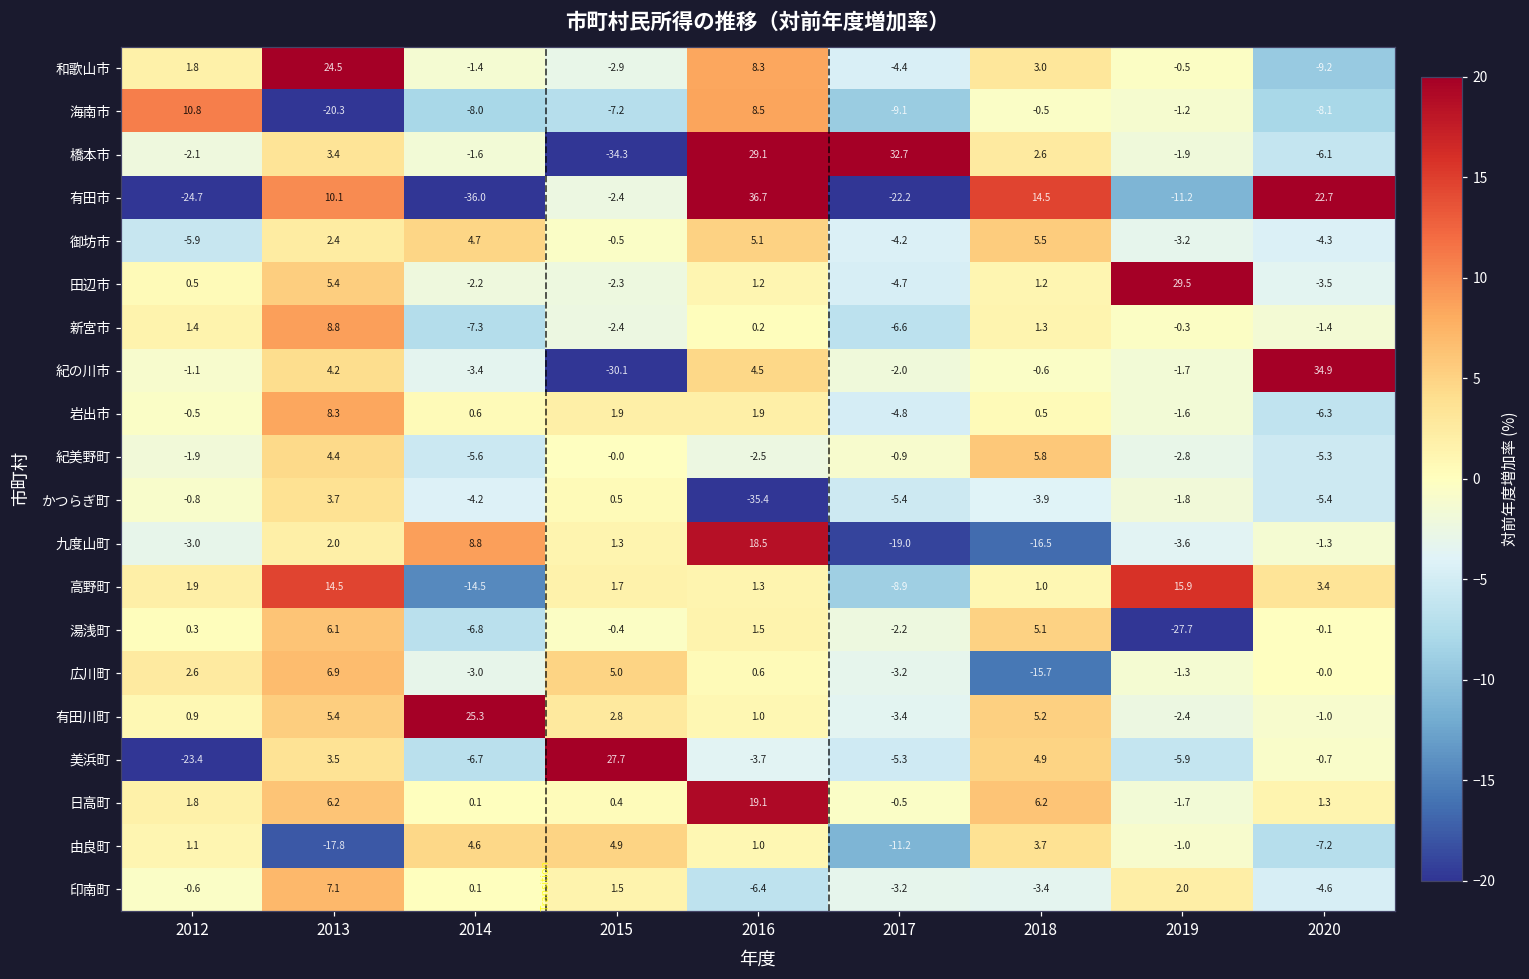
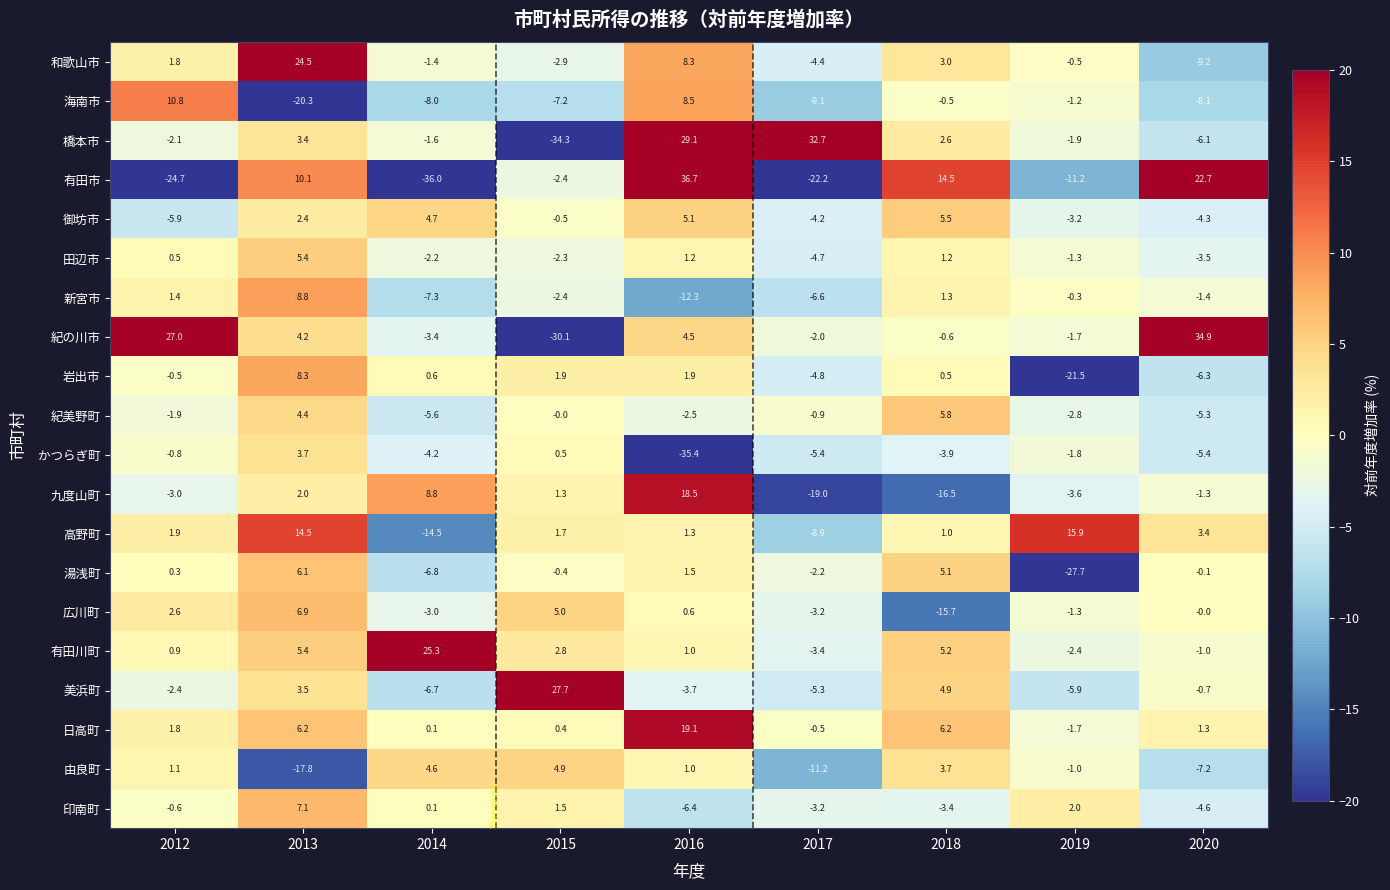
田辺市, 2019: 29.5 -> -1.3
新宮市, 2016: 0.2 -> -12.3
紀の川市, 2012: -1.1 -> 27.0
岩出市, 2019: -1.6 -> -21.5
美浜町, 2012: -23.4 -> -2.4
